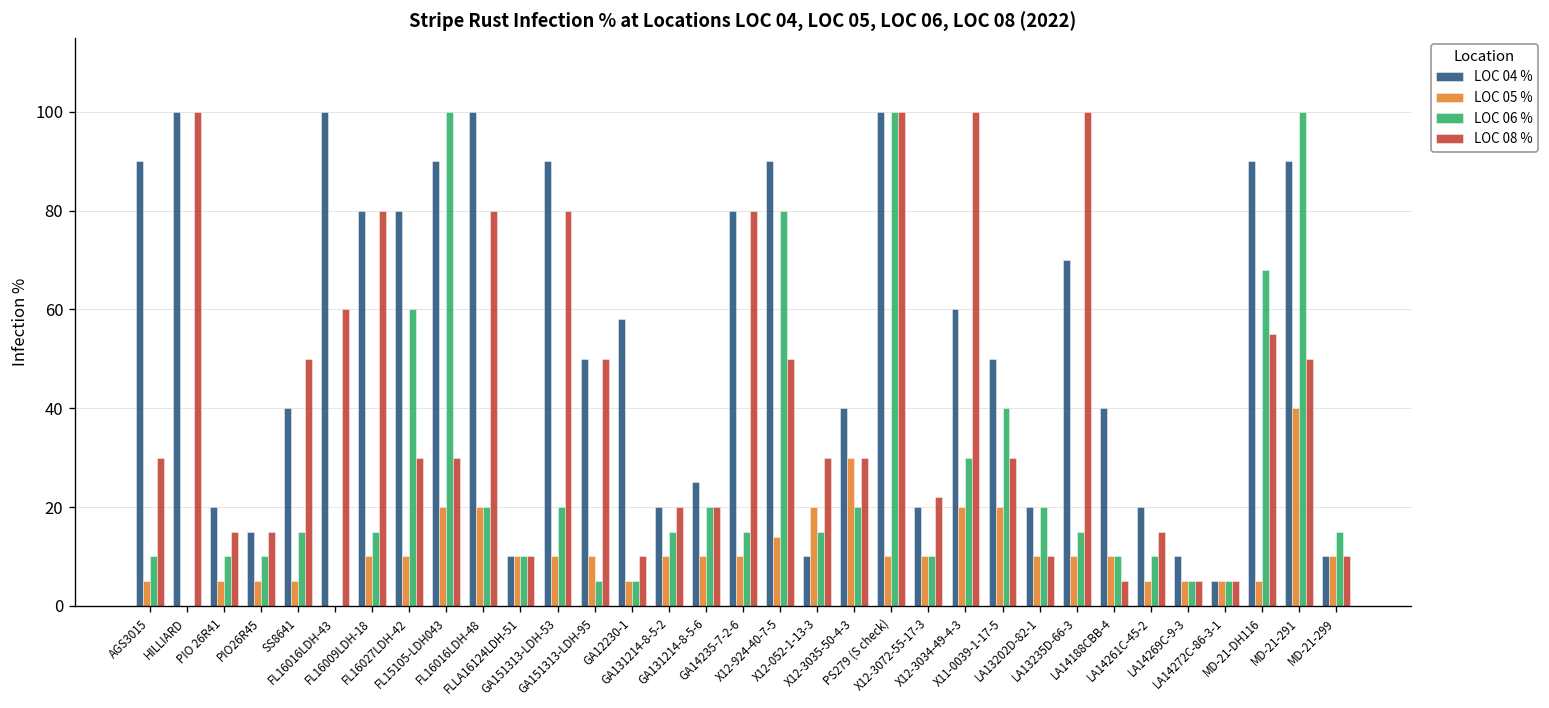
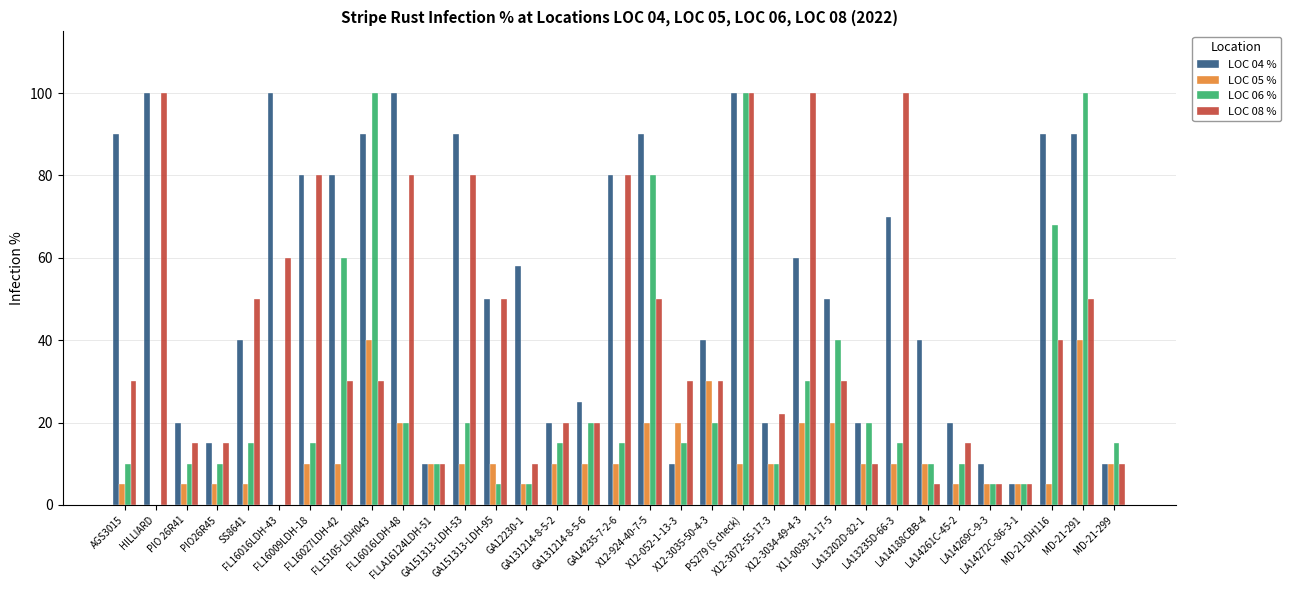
LOC 05 %, FL15105-LDH043: 20 -> 40
LOC 05 %, X12-924-40-7-5: 14 -> 20
LOC 08 %, MD-21-DH116: 55 -> 40
